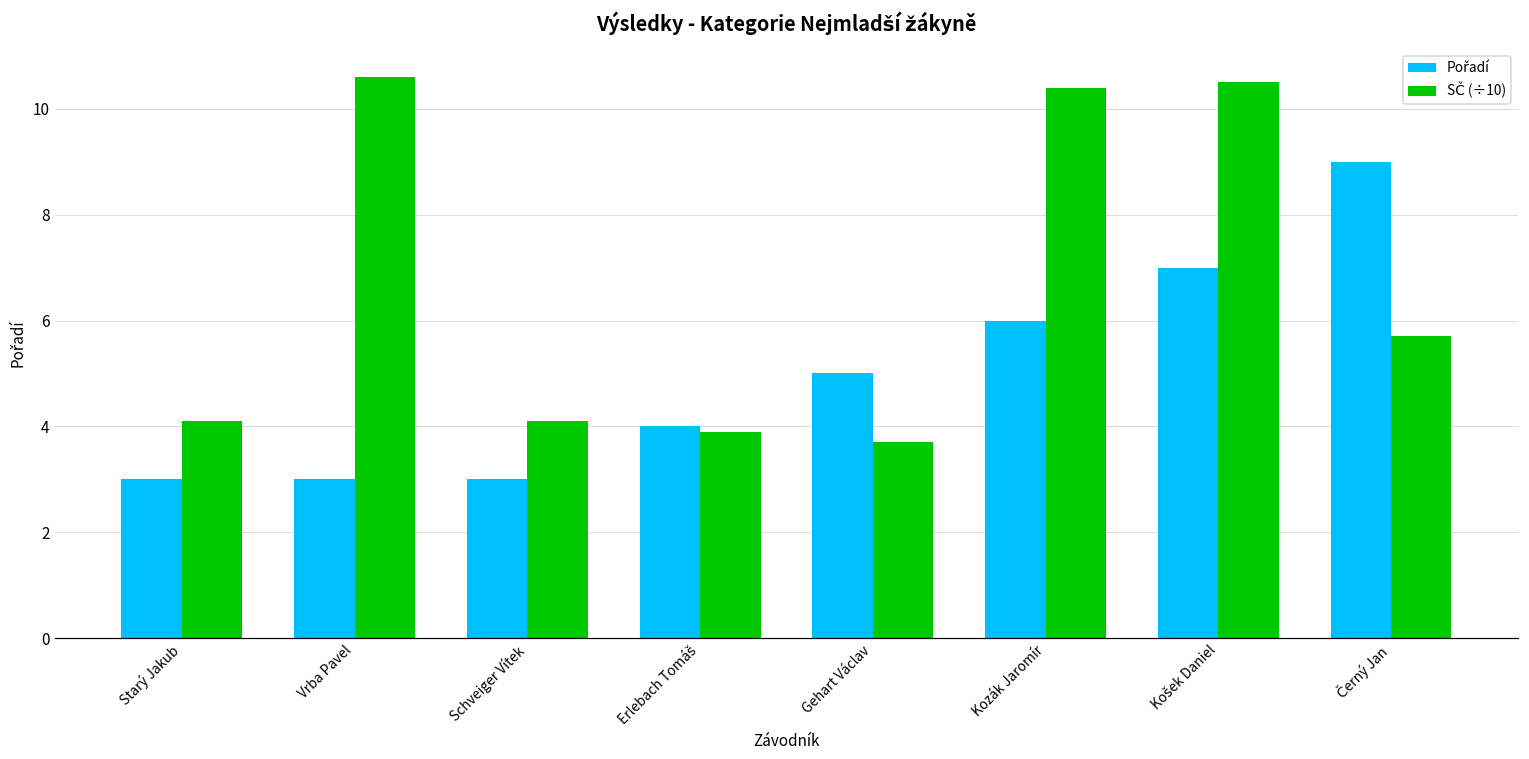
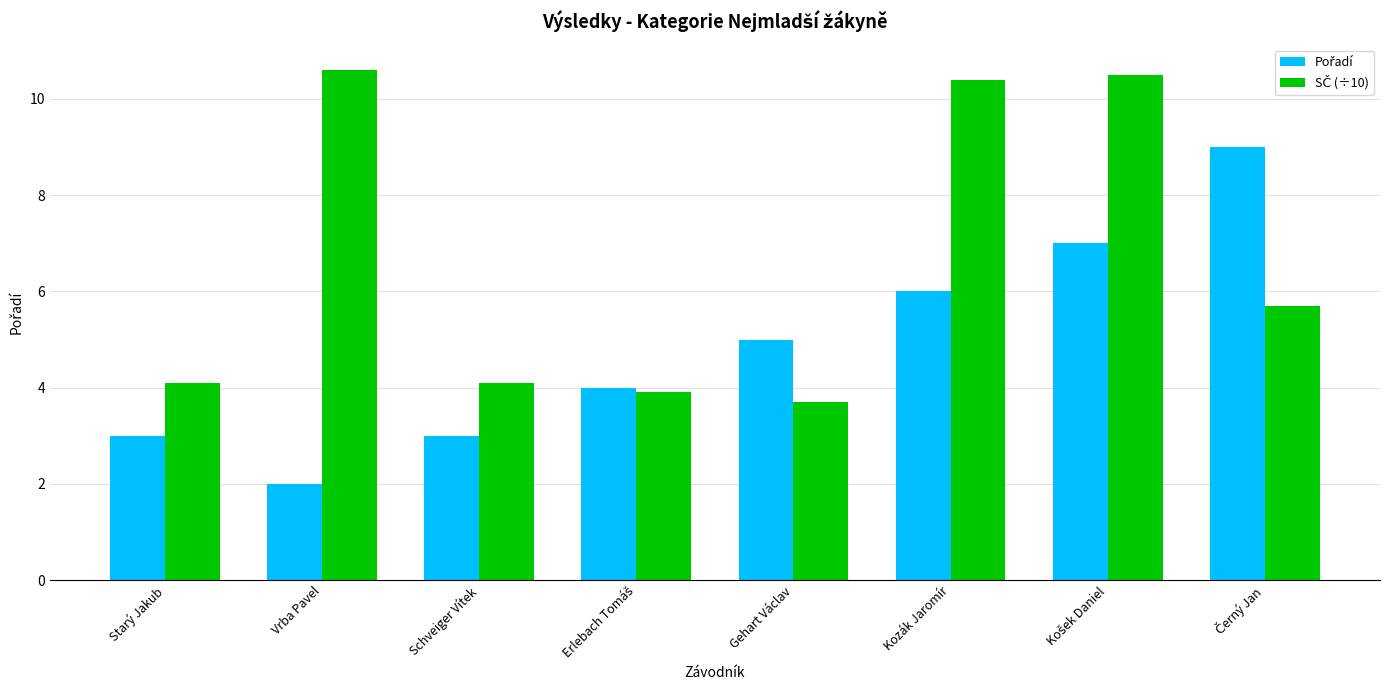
Pořadí, Vrba Pavel: 3 -> 2
